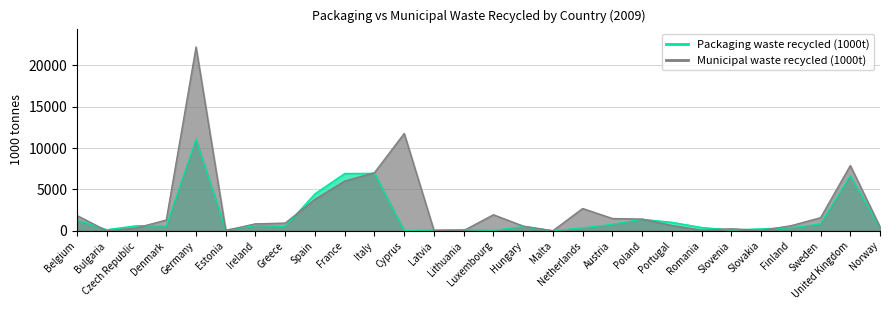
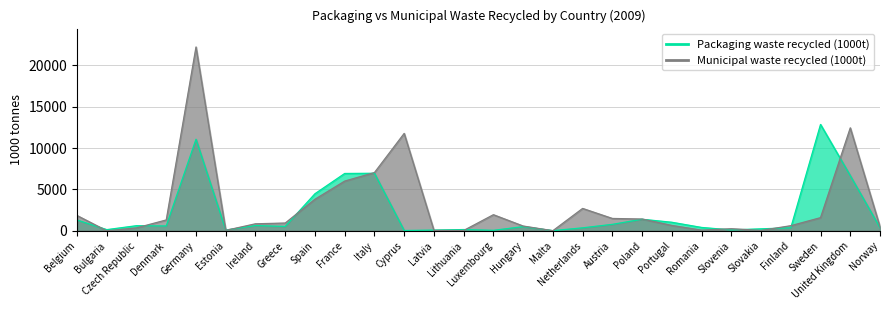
Packaging waste recycled (1000t), Sweden: 1000 -> 13000
Municipal waste recycled (1000t), United Kingdom: 8000 -> 12000
